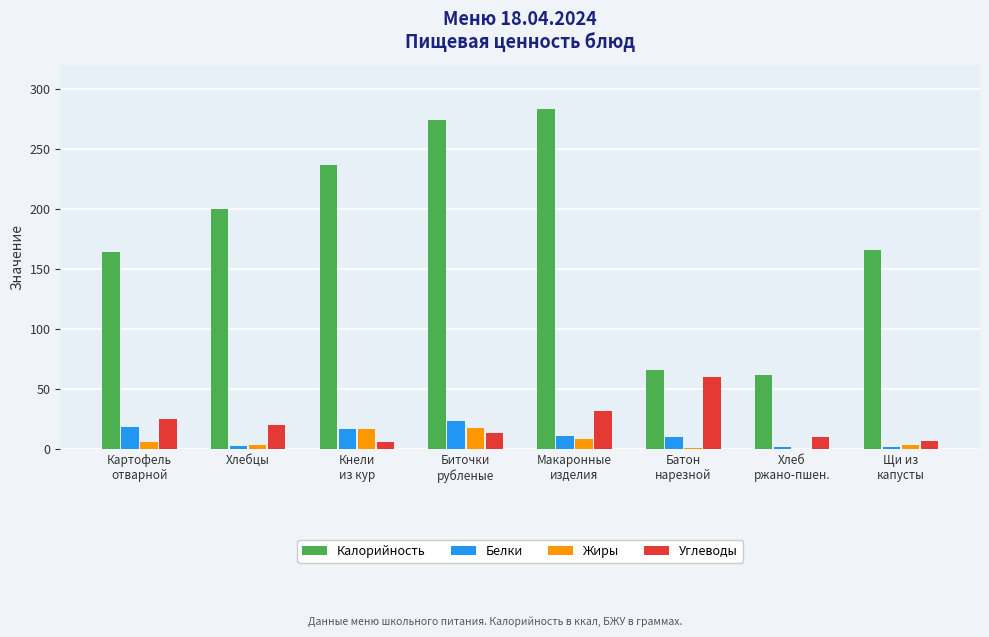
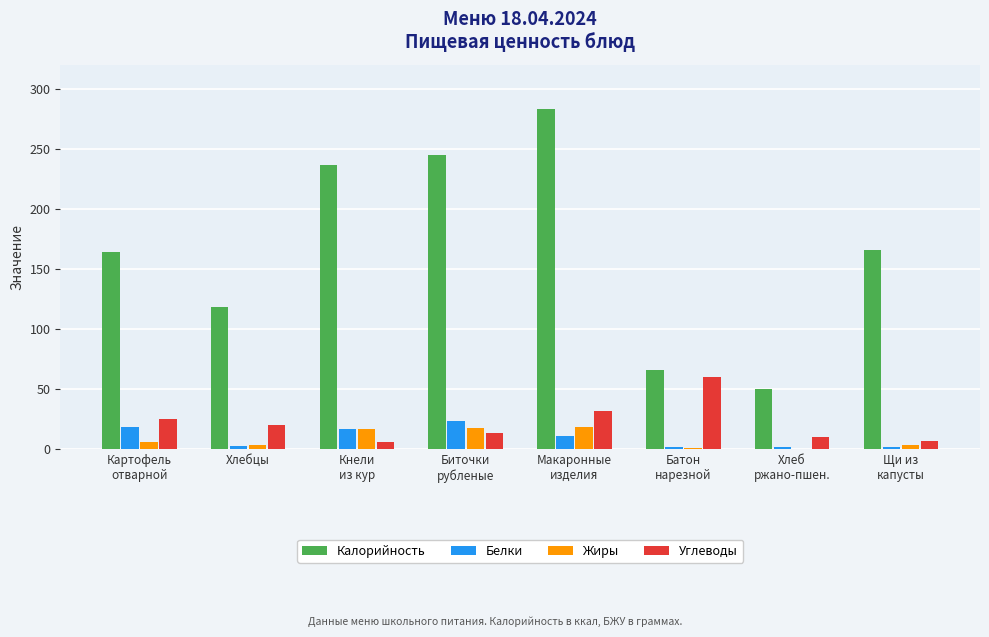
Калорийность, Хлебцы: 200 -> 118
Калорийность, Биточки рубленые: 274 -> 245
Жиры, Макаронные изделия: 9 -> 18
Белки, Батон нарезной: 10 -> 2
Калорийность, Хлеб ржано-пшен.: 62 -> 50
